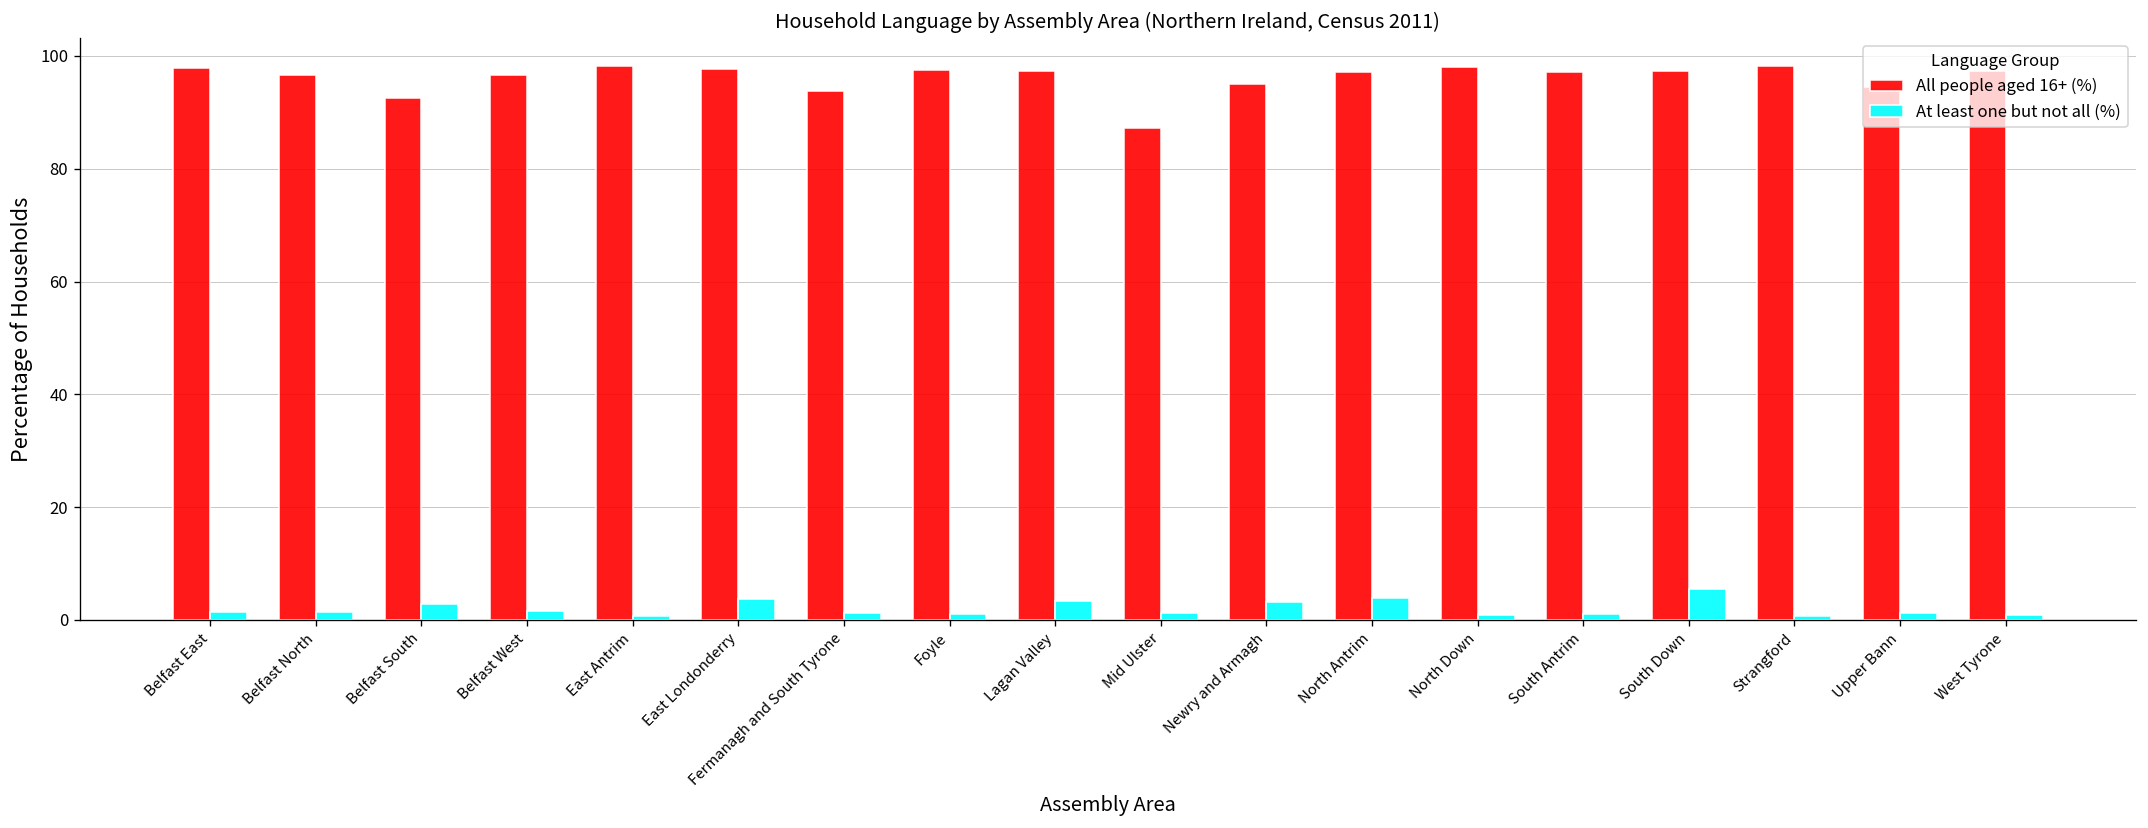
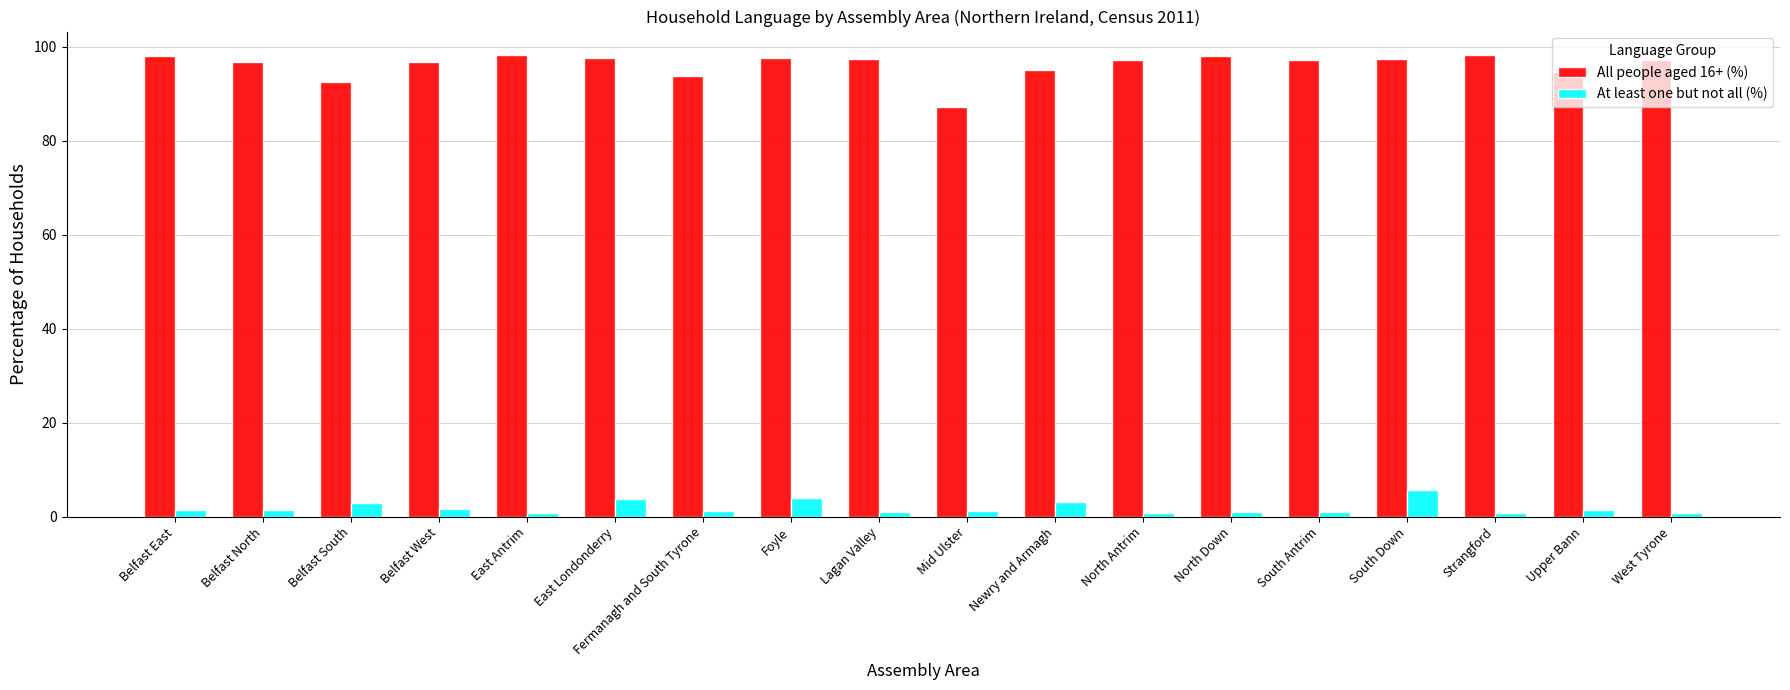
At least one but not all (%), Foyle: 1 -> 4
At least one but not all (%), Lagan Valley: 3 -> 1
At least one but not all (%), North Antrim: 4 -> 1
